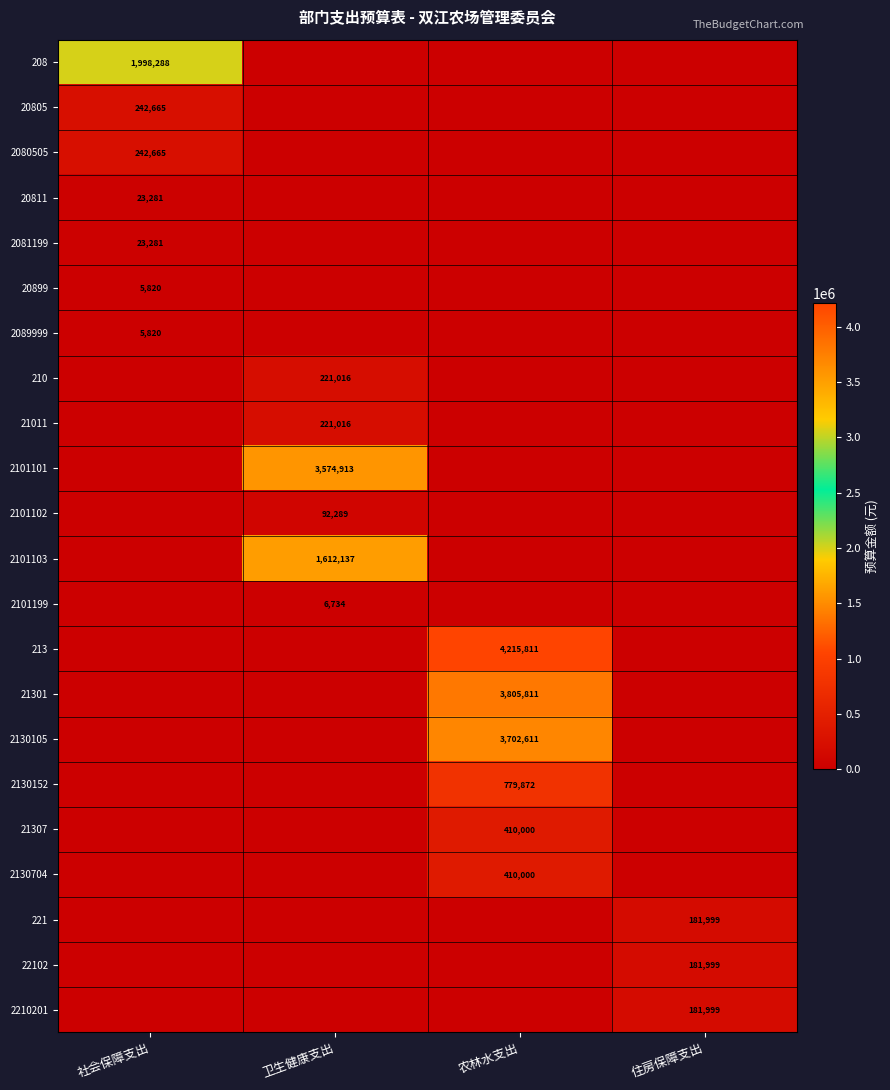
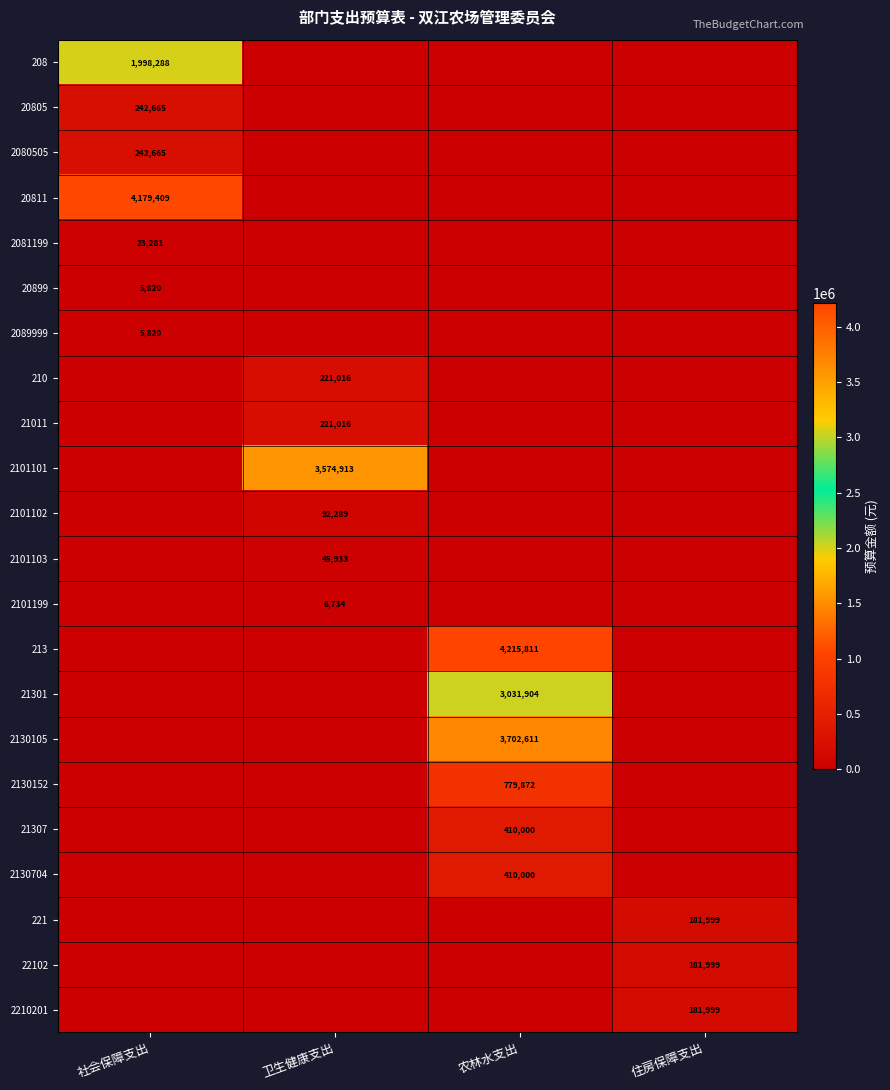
20811, 社会保障支出: 23,281 -> 4,179,409
2101103, 卫生健康支出: 1,612,137 -> 45,933
21301, 农林水支出: 3,805,811 -> 3,031,904
